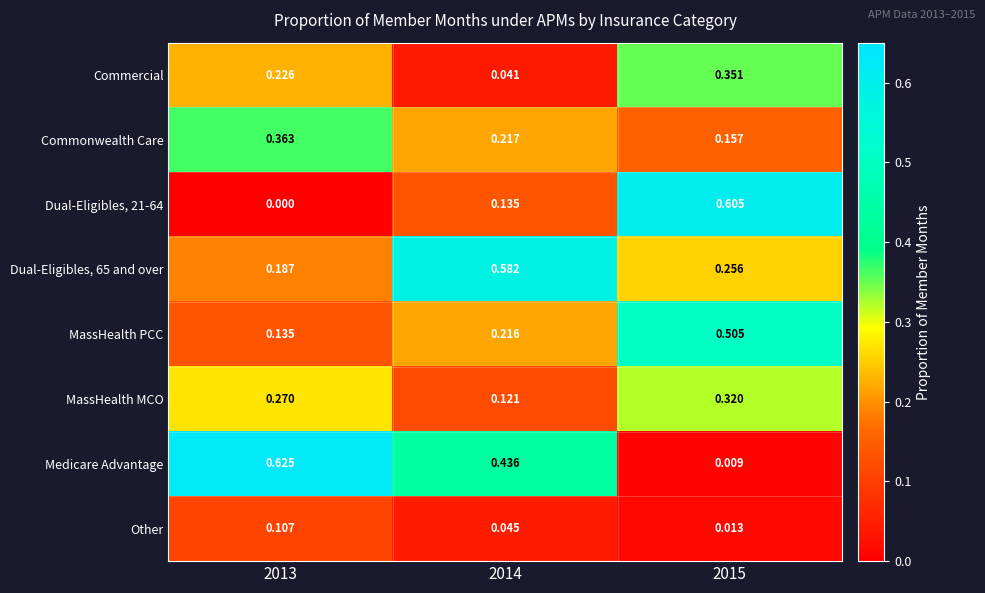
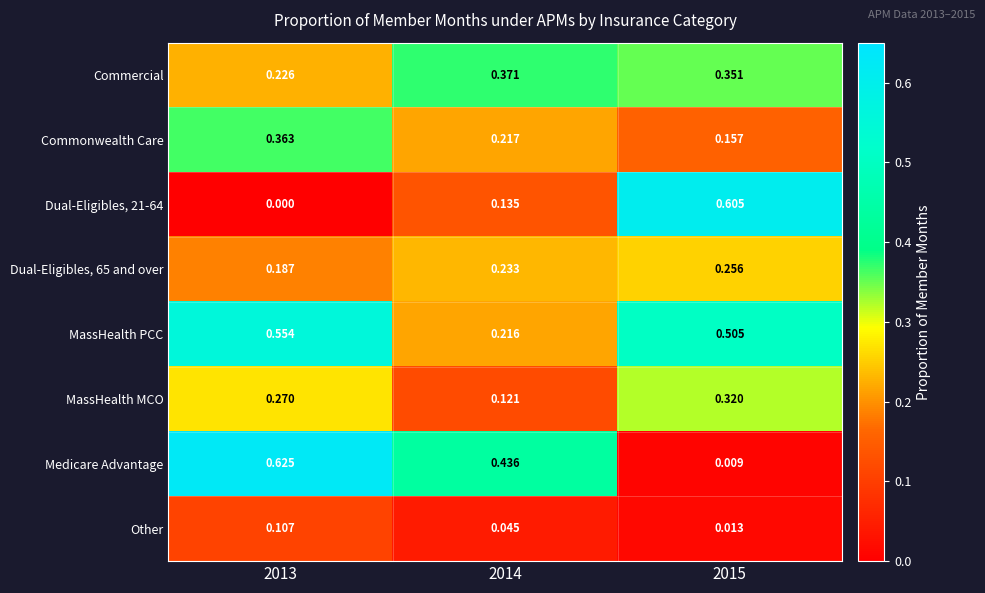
Commercial, 2014: 0.041 -> 0.371
Dual-Eligibles, 65 and over, 2014: 0.582 -> 0.233
MassHealth PCC, 2013: 0.135 -> 0.554
